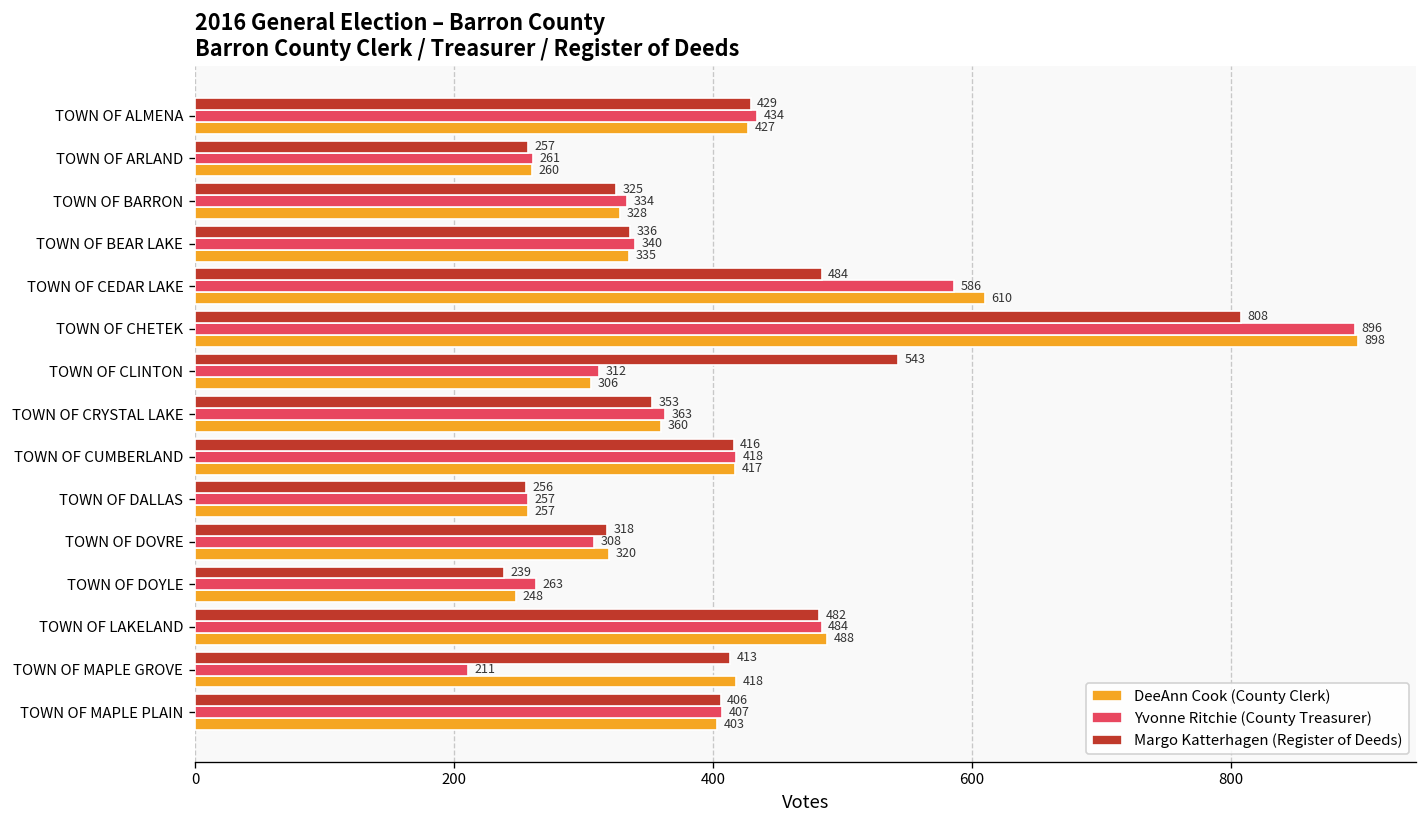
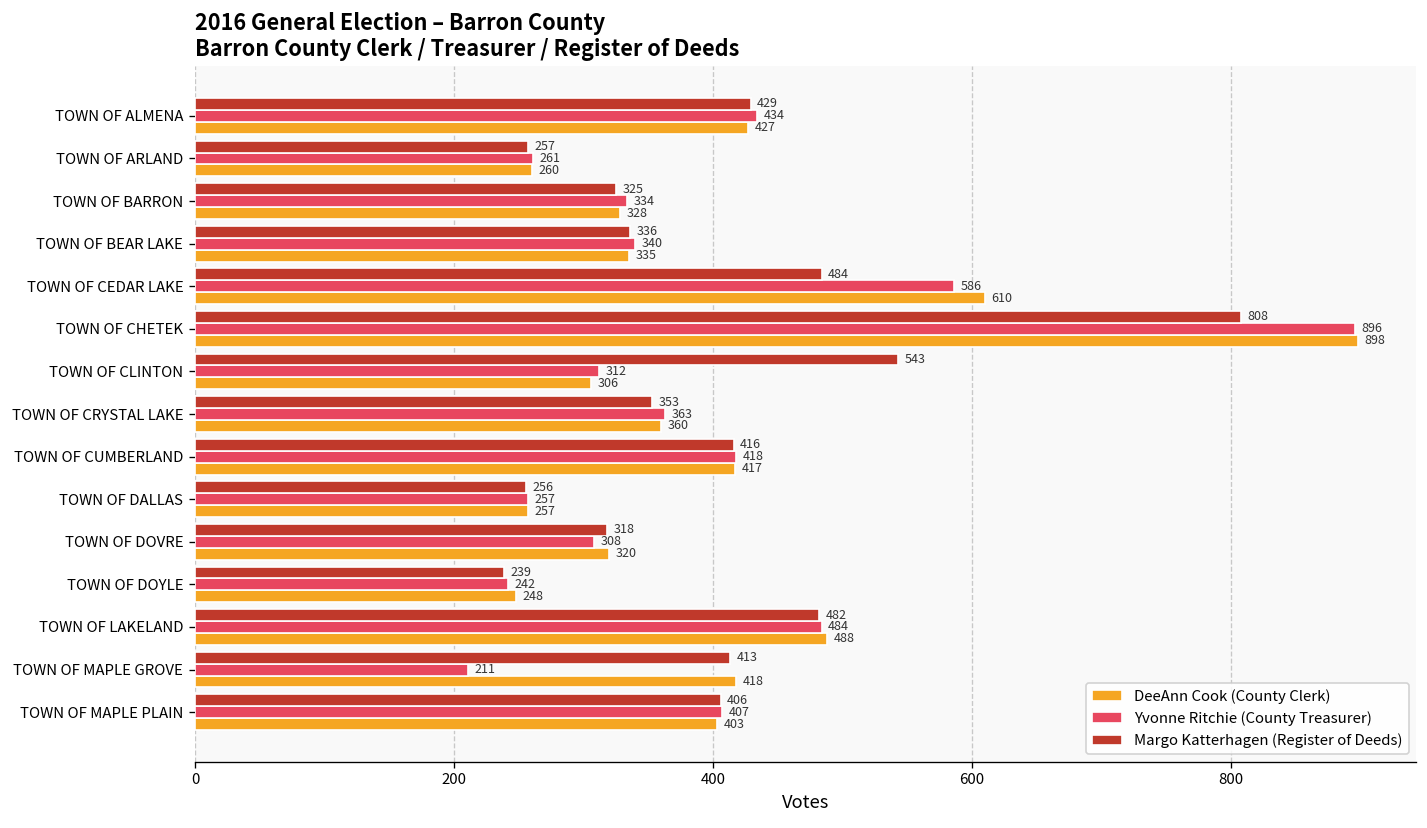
Yvonne Ritchie (County Treasurer), TOWN OF DOYLE: 263 -> 242
